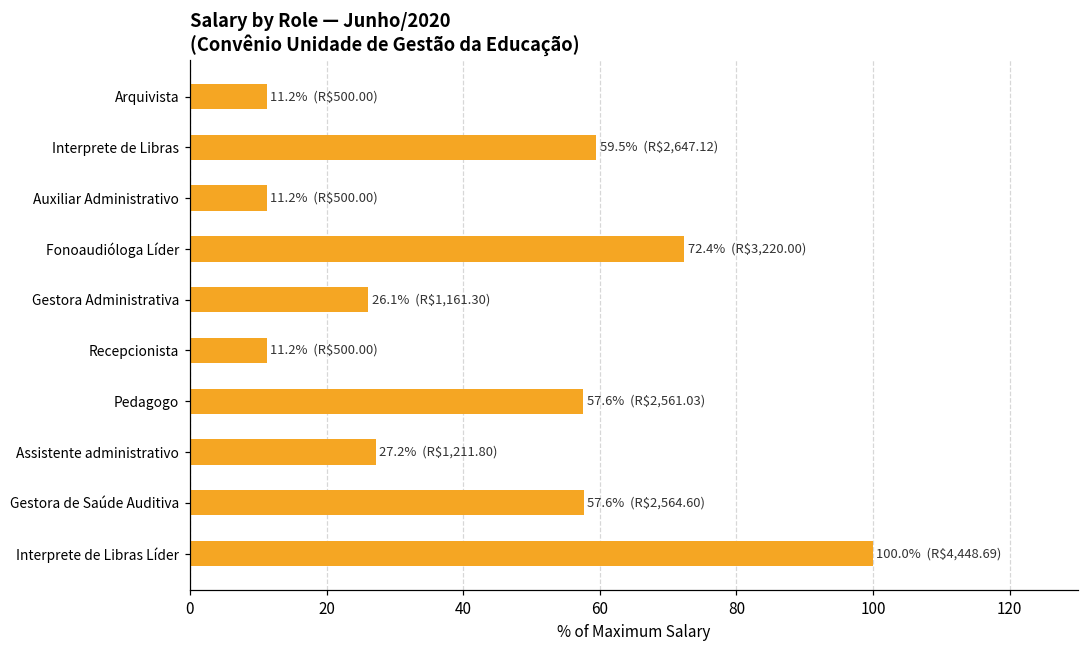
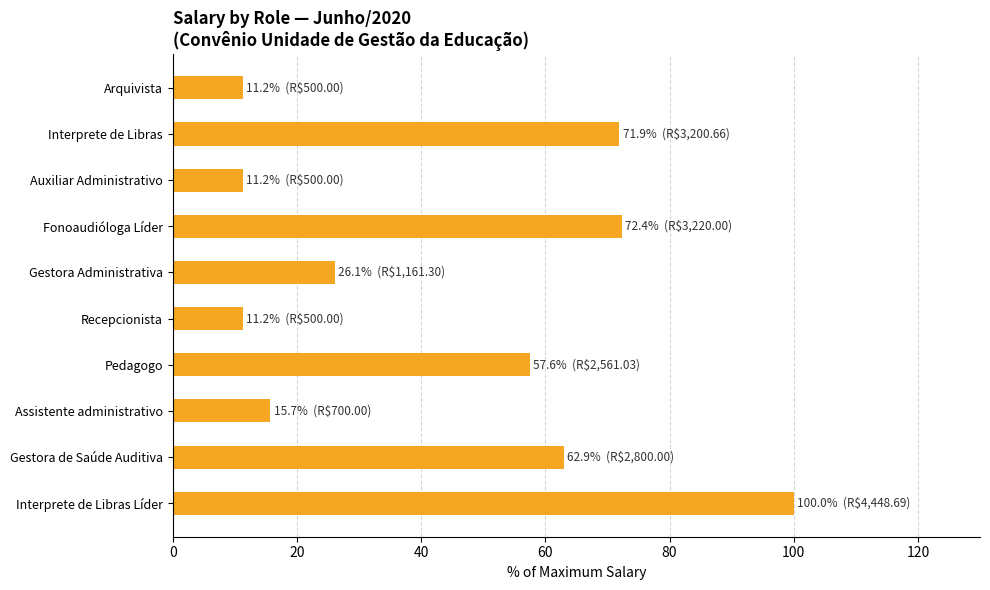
Interprete de Libras: 59.5% (R$2,647.12) -> 71.9% (R$3,200.66)
Assistente administrativo: 27.2% (R$1,211.80) -> 15.7% (R$700.00)
Gestora de Saúde Auditiva: 57.6% (R$2,564.60) -> 62.9% (R$2,800.00)
